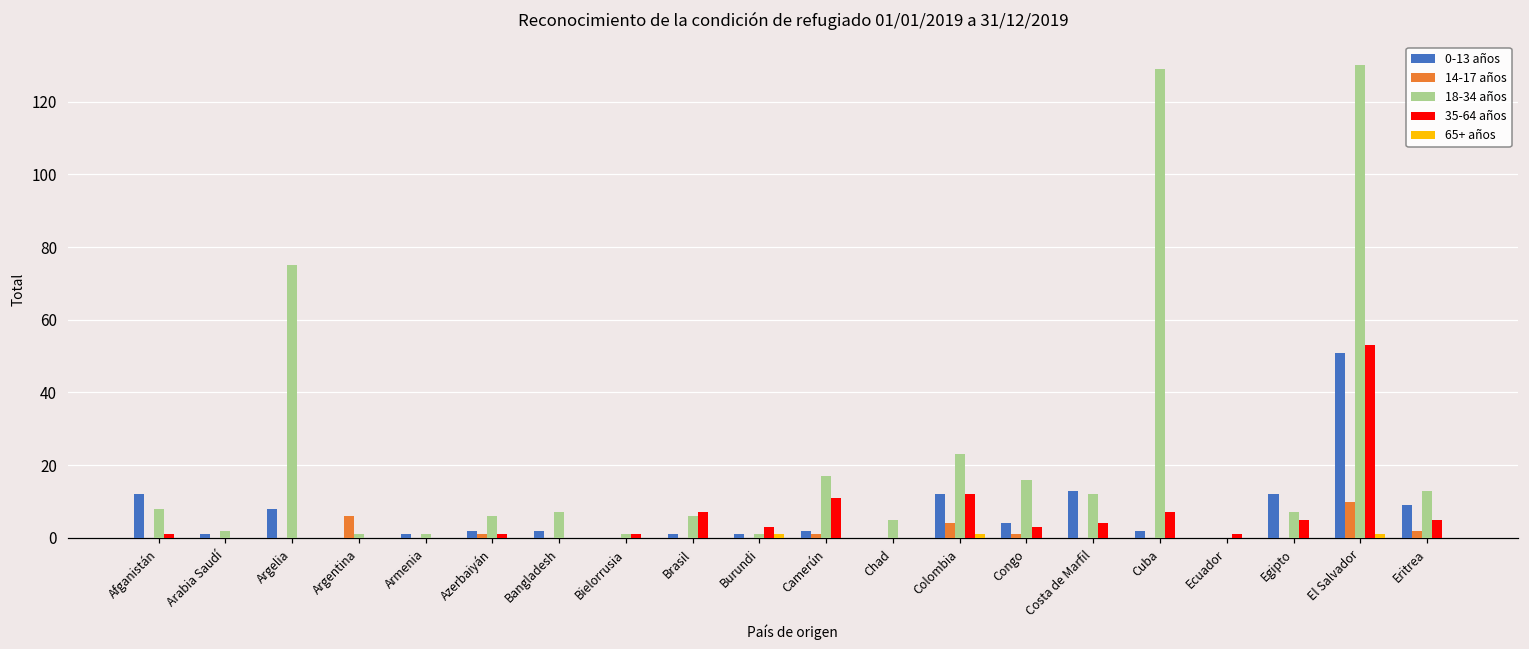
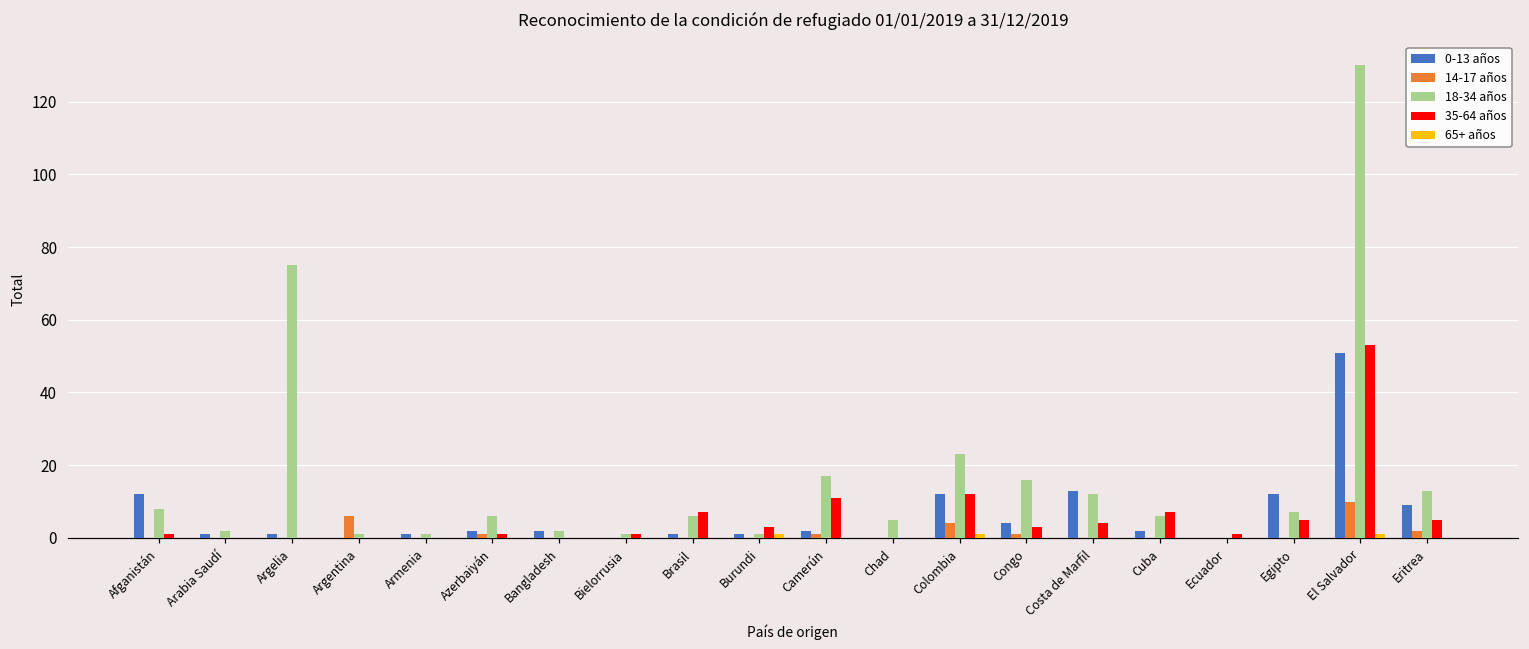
0-13 años, Argelia: 8 -> 1
18-34 años, Bangladesh: 7 -> 2
18-34 años, Cuba: 129 -> 6
